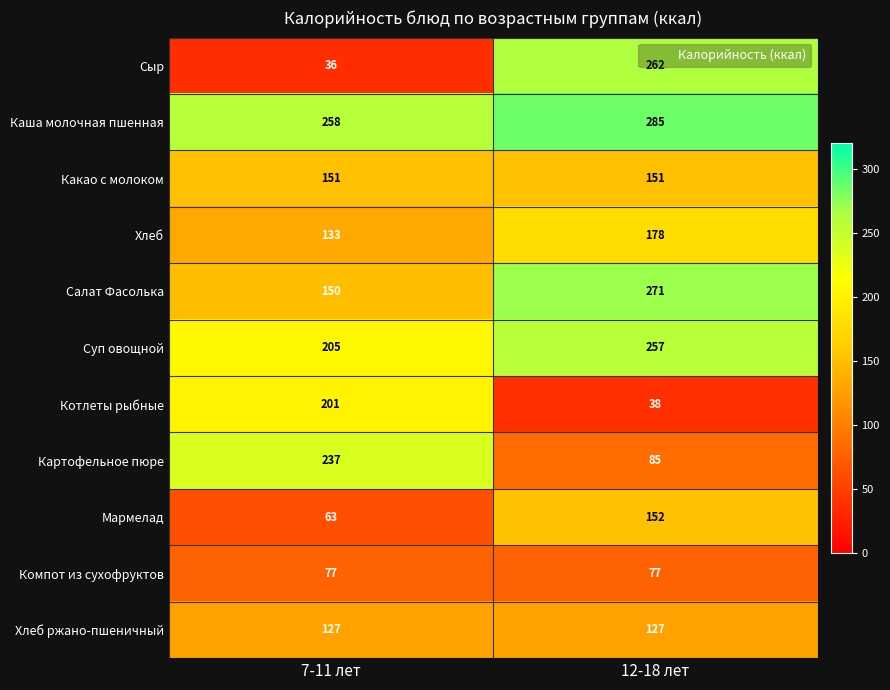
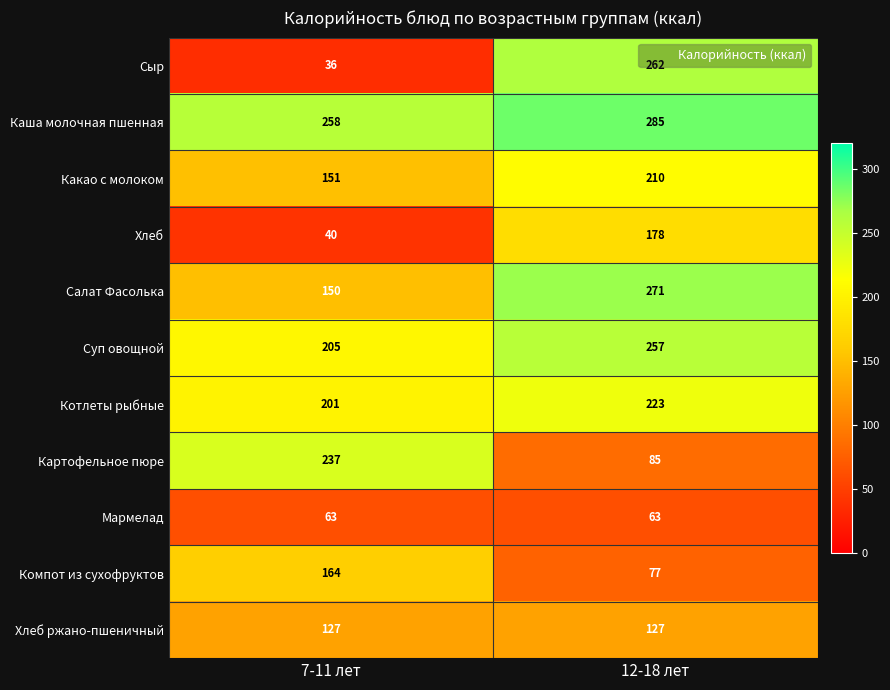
Какао с молоком, 12-18 лет: 151 -> 210
Хлеб, 7-11 лет: 133 -> 40
Котлеты рыбные, 12-18 лет: 38 -> 223
Мармелад, 12-18 лет: 152 -> 63
Компот из сухофруктов, 7-11 лет: 77 -> 164
